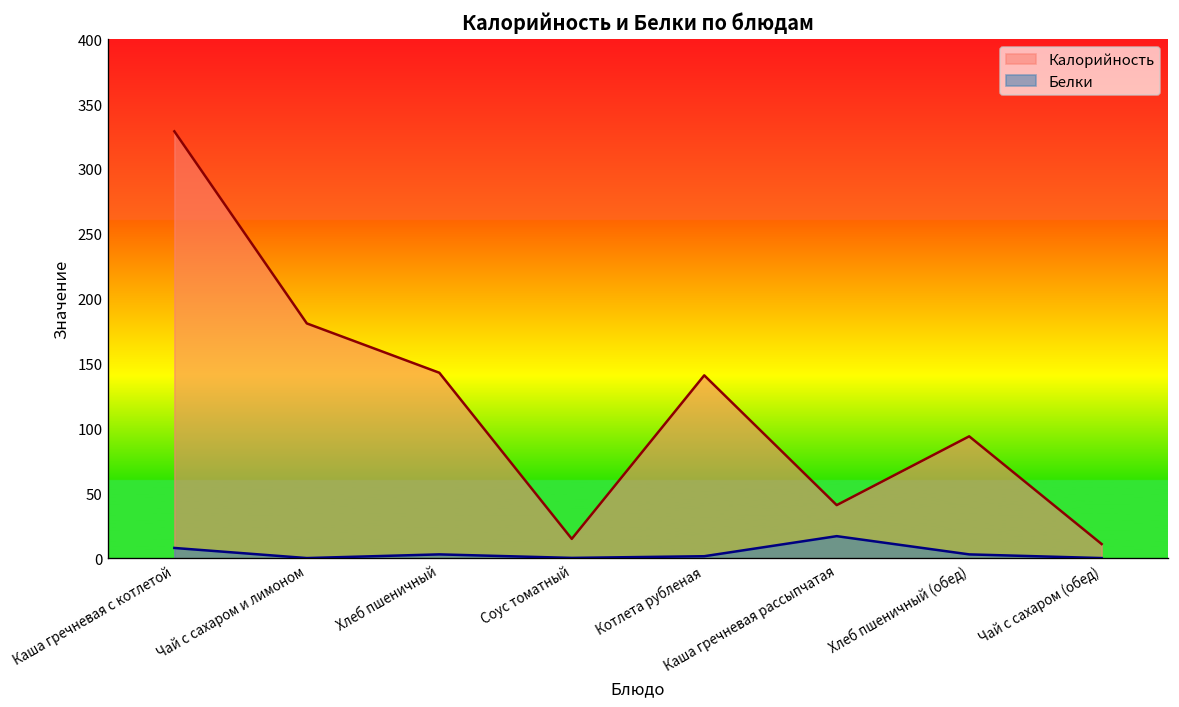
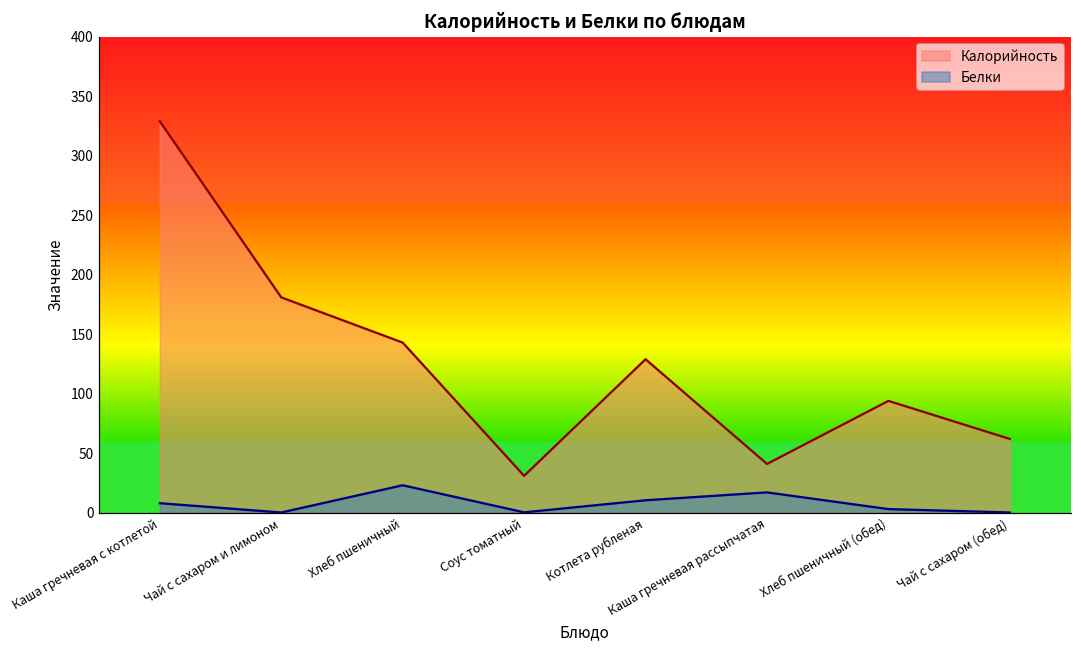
Белки, Хлеб пшеничный: 3 -> 23
Калорийность, Соус томатный: 15 -> 31
Калорийность, Котлета рубленая: 141 -> 129
Белки, Котлета рубленая: 2 -> 10
Калорийность, Чай с сахаром (обед): 11 -> 62
